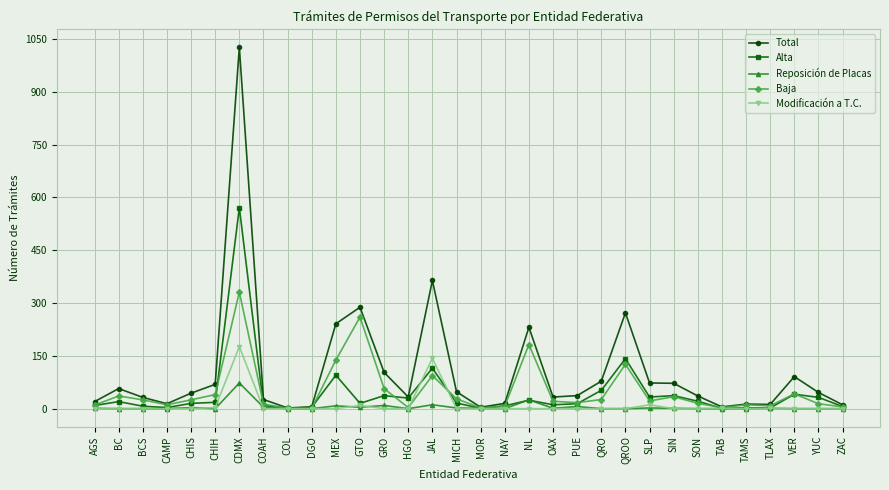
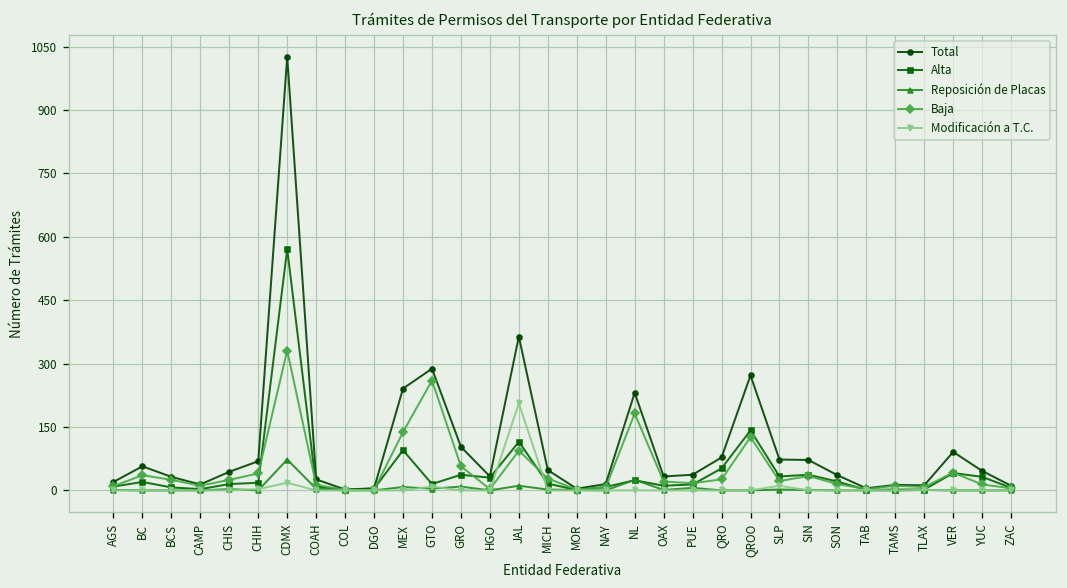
Modificación a T.C., CDMX: 180 -> 20
Modificación a T.C., JAL: 140 -> 210
